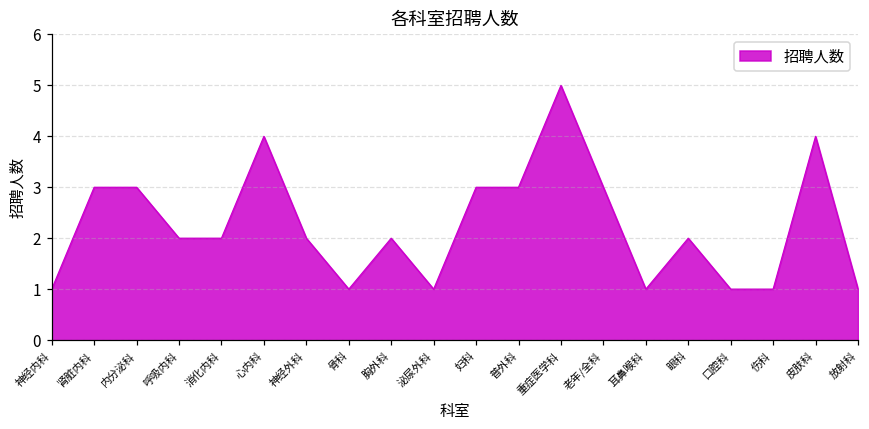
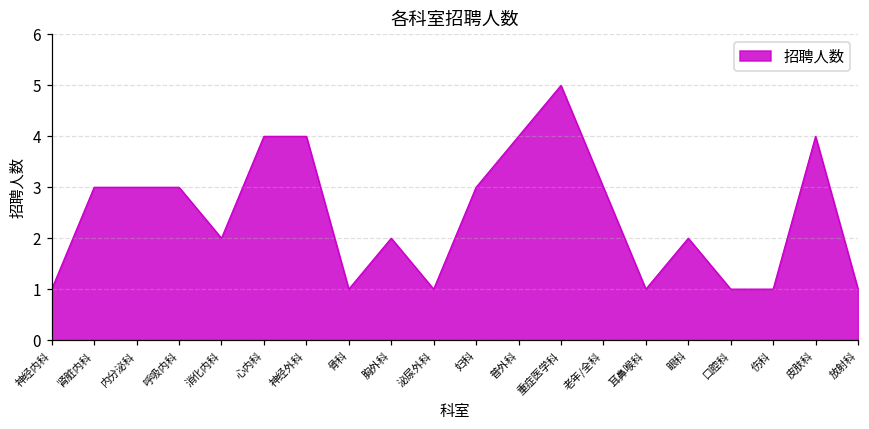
呼吸内科: 2 -> 3
神经外科: 2 -> 4
普外科: 3 -> 4
